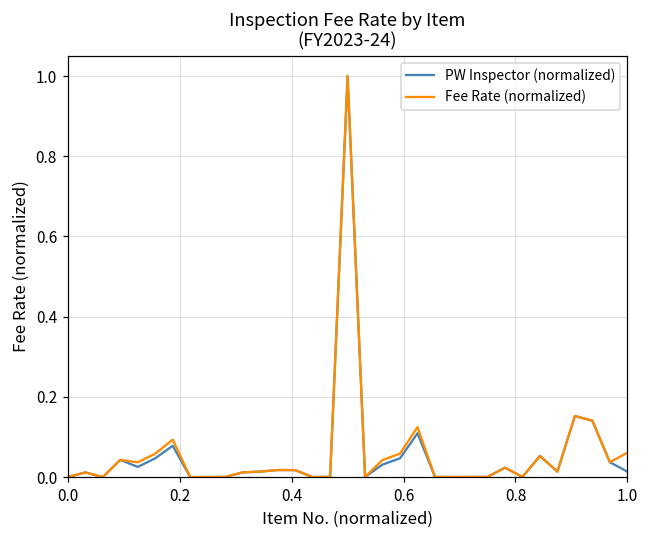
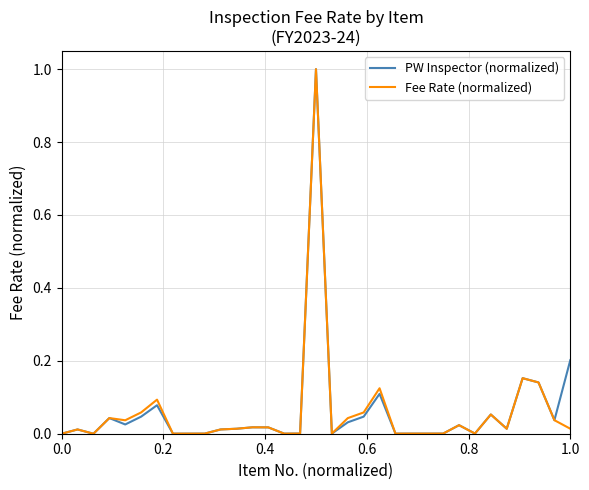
PW Inspector (normalized), 1.0: 0.01 -> 0.20
Fee Rate (normalized), 1.0: 0.06 -> 0.01
